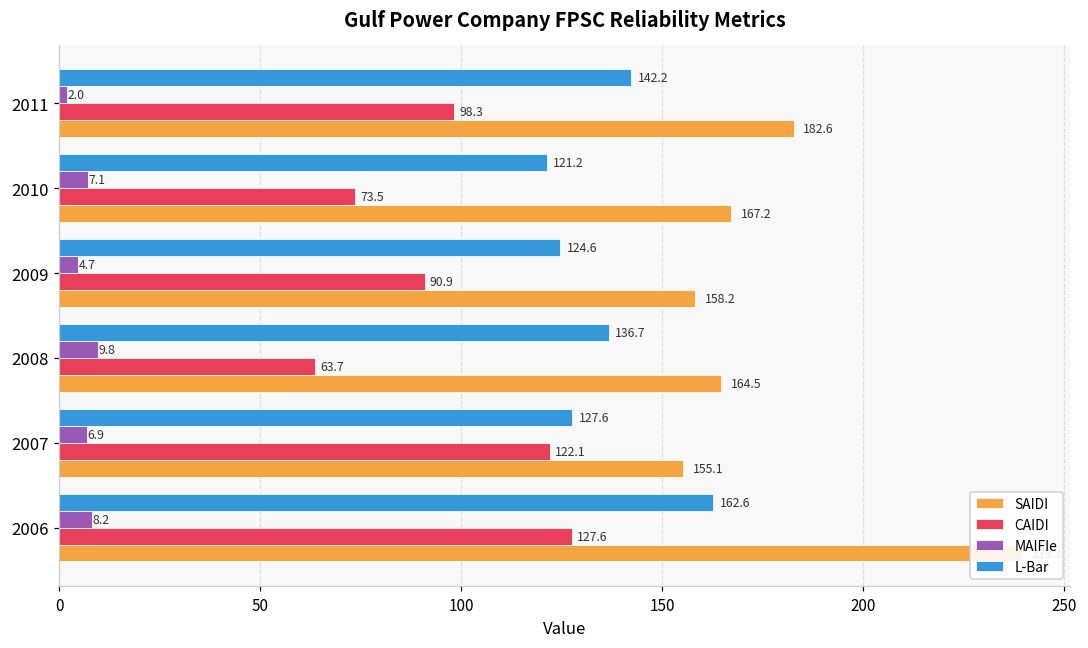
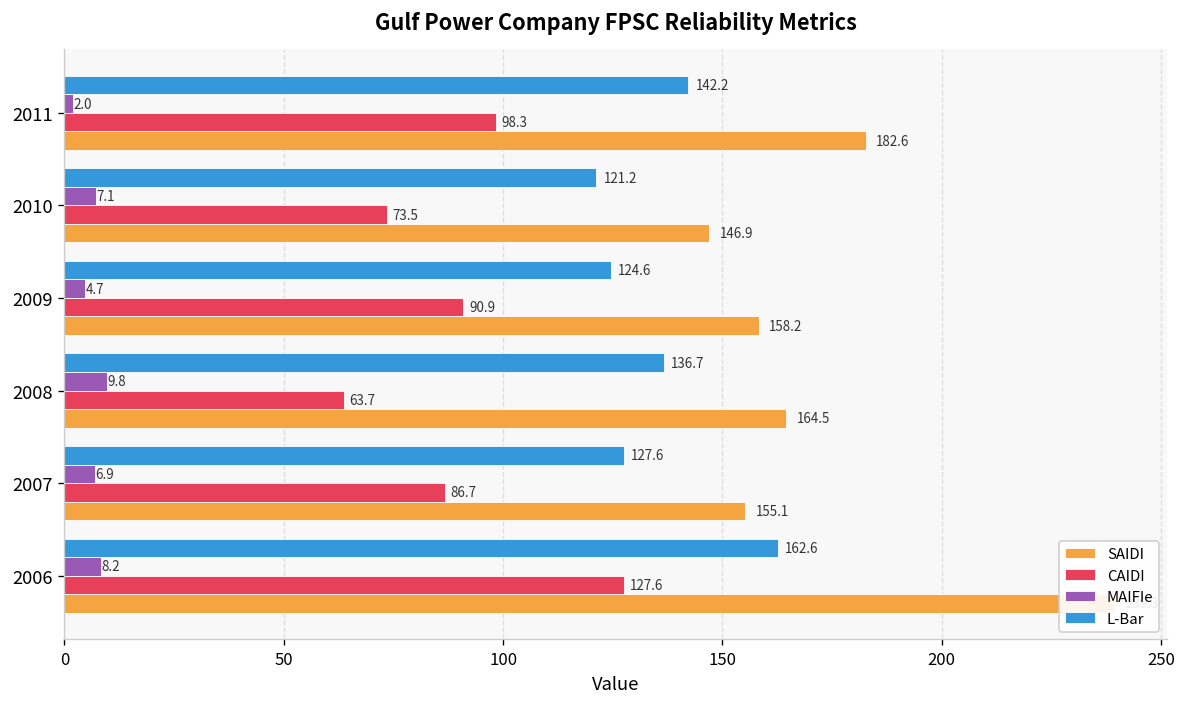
SAIDI, 2010: 167.2 -> 146.9
CAIDI, 2007: 122.1 -> 86.7
